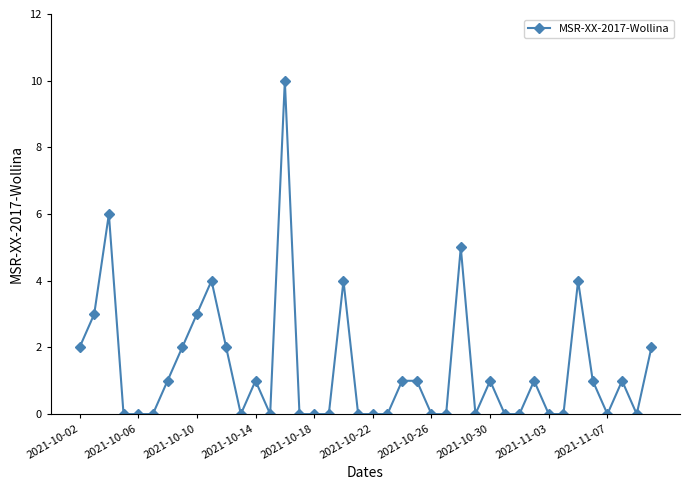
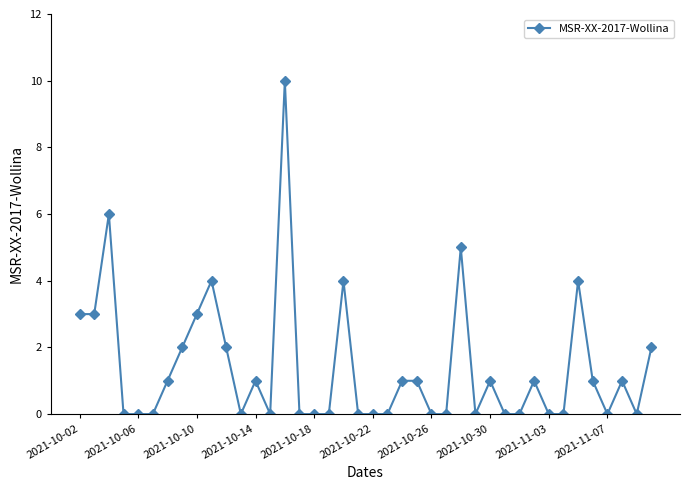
2021-10-02: 2 -> 3
